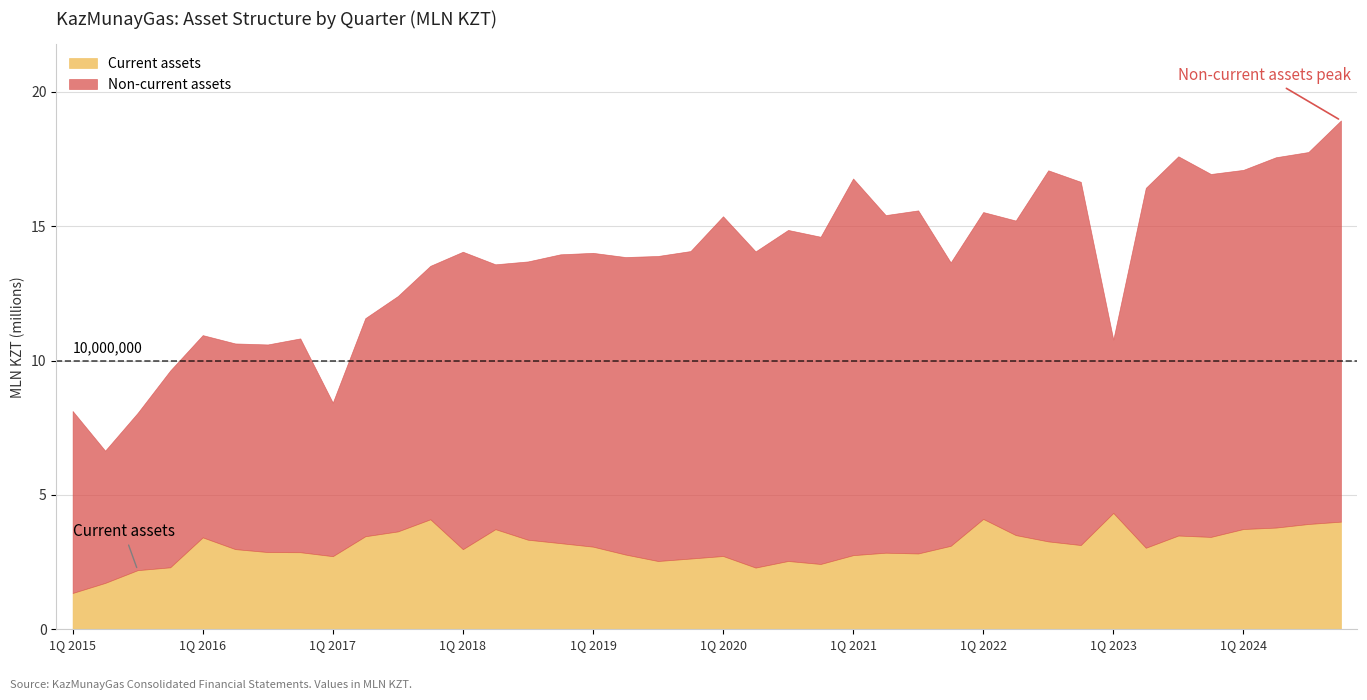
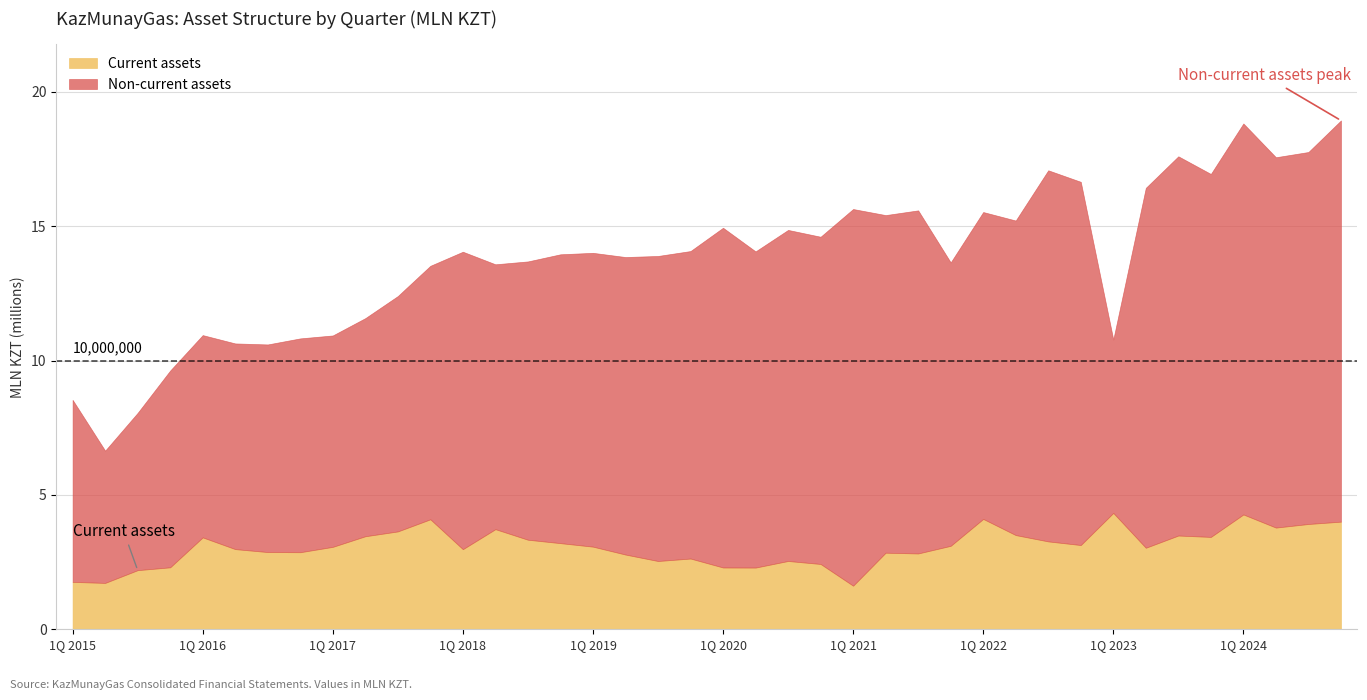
Current assets, 1Q 2015: 1.4 -> 1.8
Current assets, 1Q 2017: 2.7 -> 3.1
Non-current assets, 1Q 2017: 5.7 -> 7.9
Current assets, 1Q 2020: 2.7 -> 2.3
Current assets, 1Q 2021: 2.8 -> 1.6
Current assets, 1Q 2024: 3.7 -> 4.3
Non-current assets, 1Q 2024: 13.4 -> 14.5
